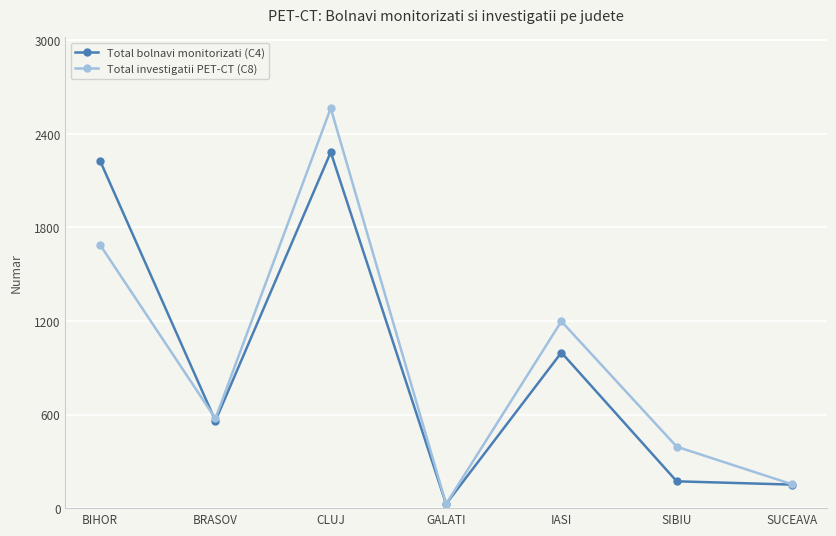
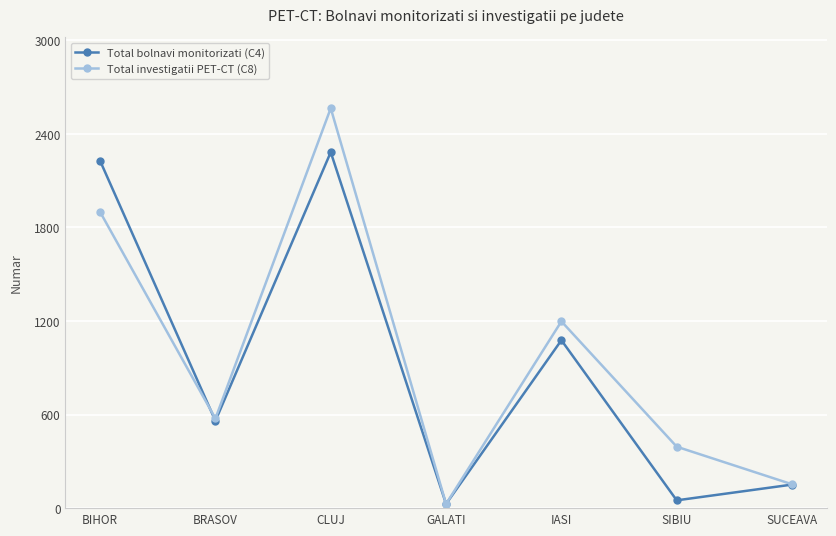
Total investigatii PET-CT (C8), BIHOR: 1690 -> 1900
Total bolnavi monitorizati (C4), IASI: 1000 -> 1080
Total bolnavi monitorizati (C4), SIBIU: 170 -> 50
